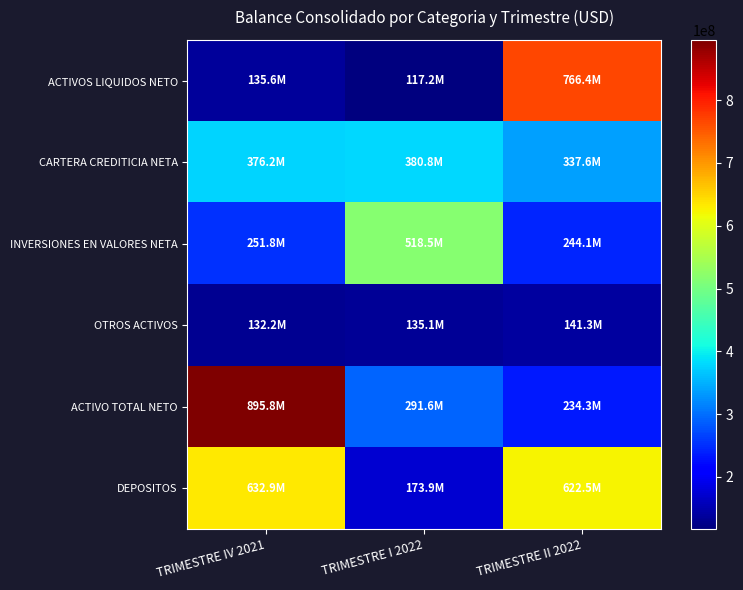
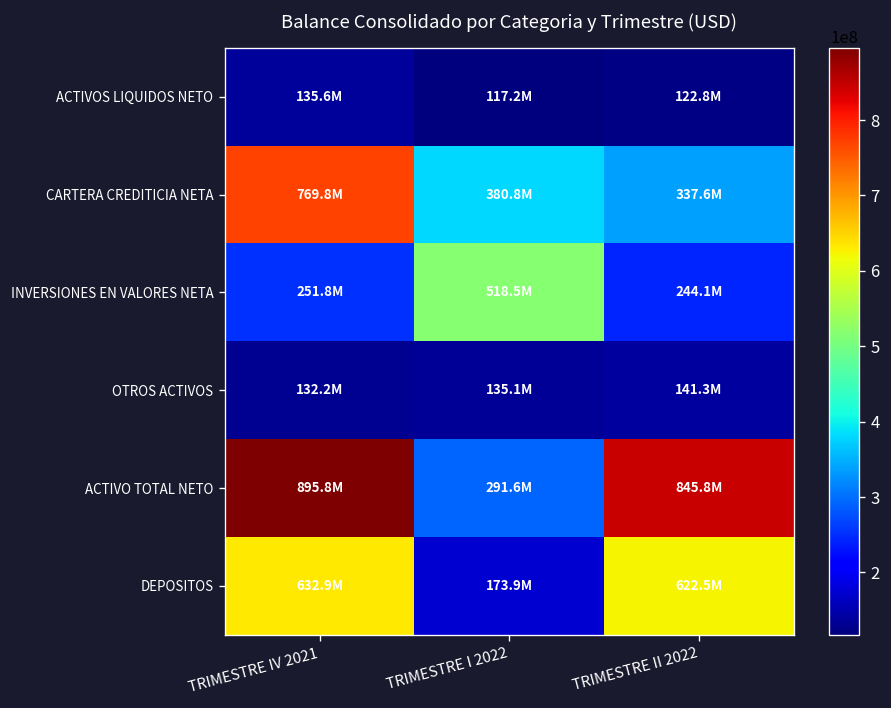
ACTIVOS LIQUIDOS NETO, TRIMESTRE II 2022: 766.4M -> 122.8M
CARTERA CREDITICIA NETA, TRIMESTRE IV 2021: 376.2M -> 769.8M
ACTIVO TOTAL NETO, TRIMESTRE II 2022: 234.3M -> 845.8M
